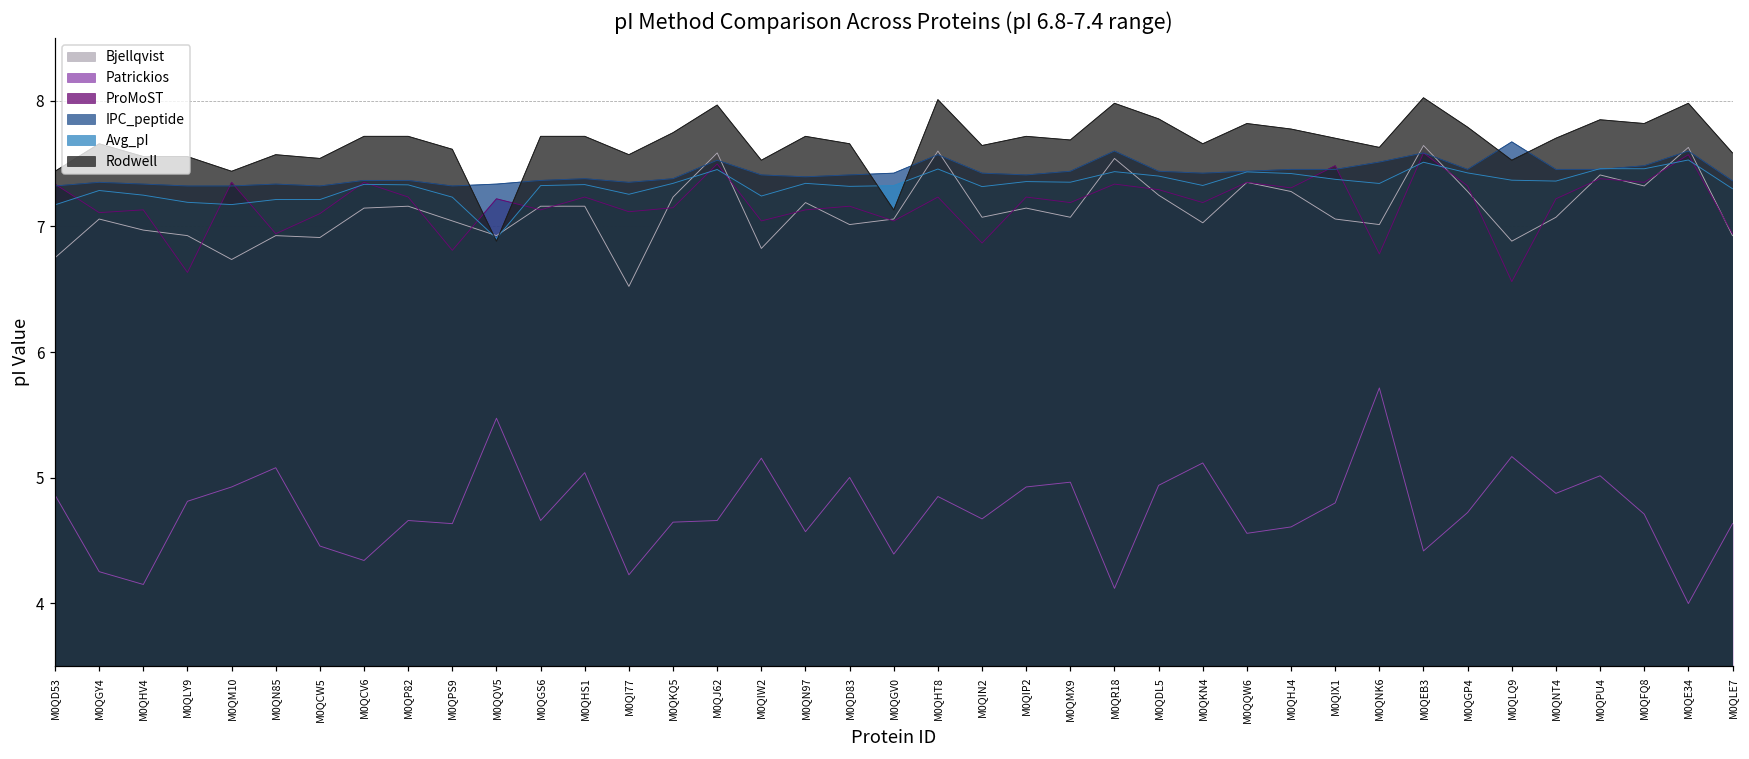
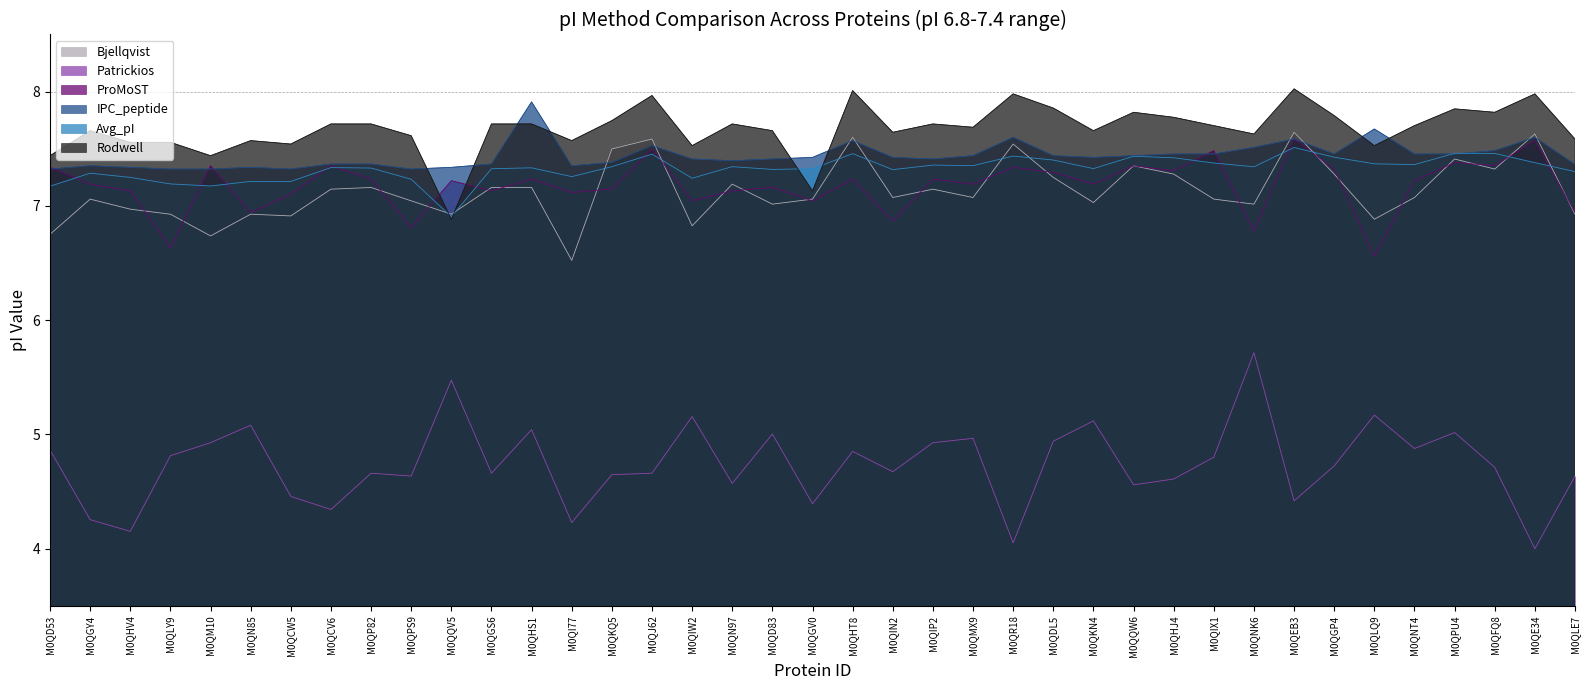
ProMoST, M0QGY4: 7.11 -> 7.19
IPC_peptide, M0QHS1: 7.38 -> 7.91
Bjellqvist, M0QKQ5: 7.23 -> 7.50
Patrickios, M0QR18: 4.12 -> 4.05
Avg_pI, M0QE34: 7.53 -> 7.38
